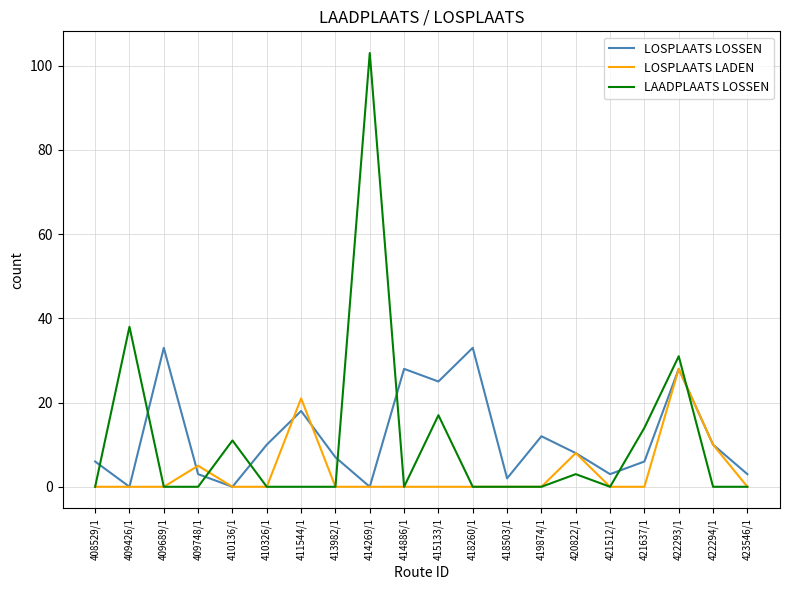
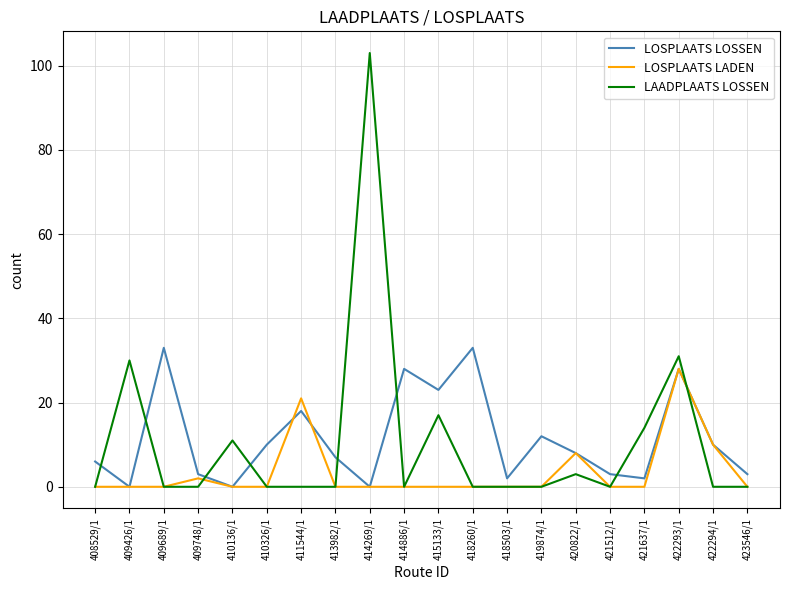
LAADPLAATS LOSSEN, 409426/1: 38 -> 30
LOSPLAATS LADEN, 409748/1: 5 -> 2
LOSPLAATS LOSSEN, 415133/1: 25 -> 23
LOSPLAATS LOSSEN, 421637/1: 6 -> 2
